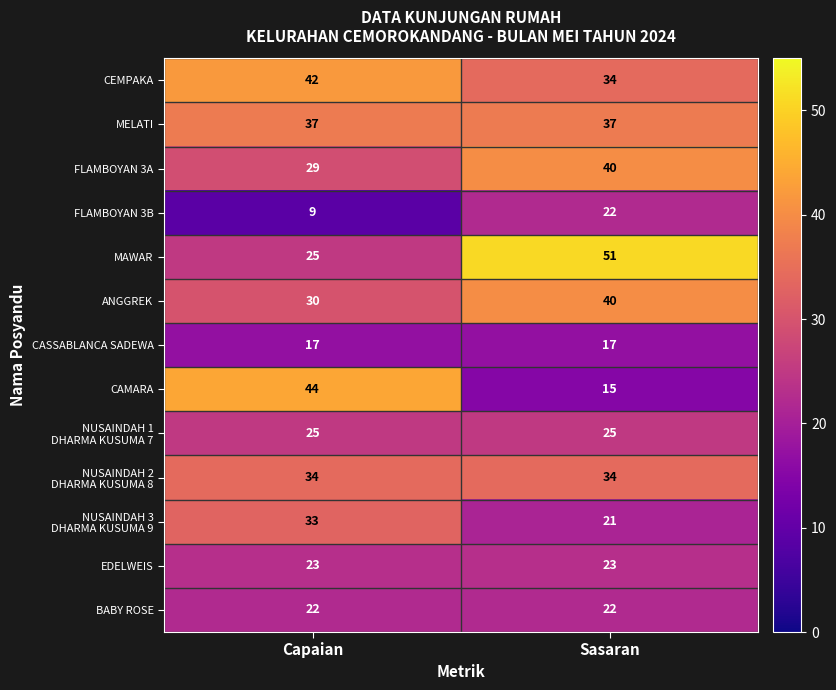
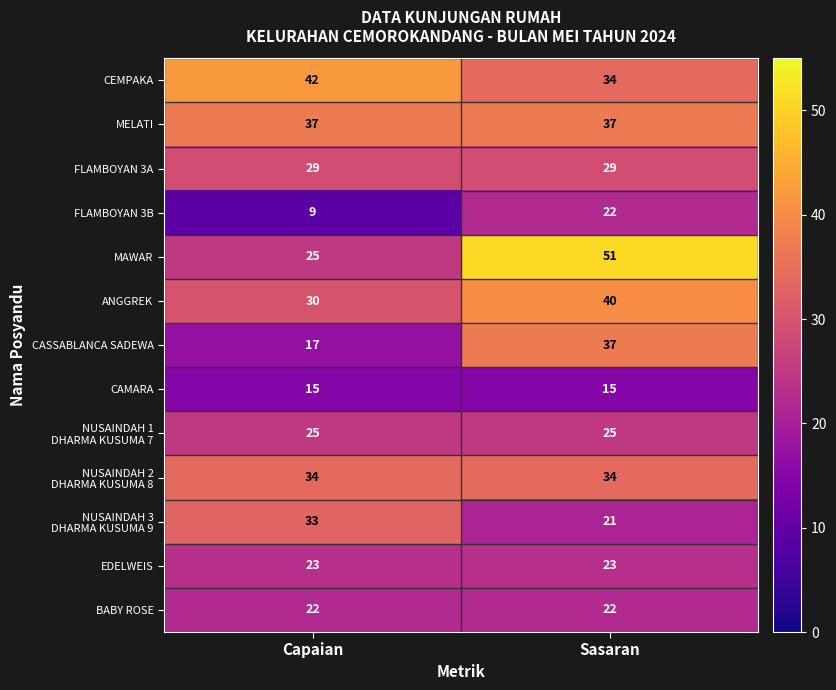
FLAMBOYAN 3A, Sasaran: 40 -> 29
CASSABLANCA SADEWA, Sasaran: 17 -> 37
CAMARA, Capaian: 44 -> 15
